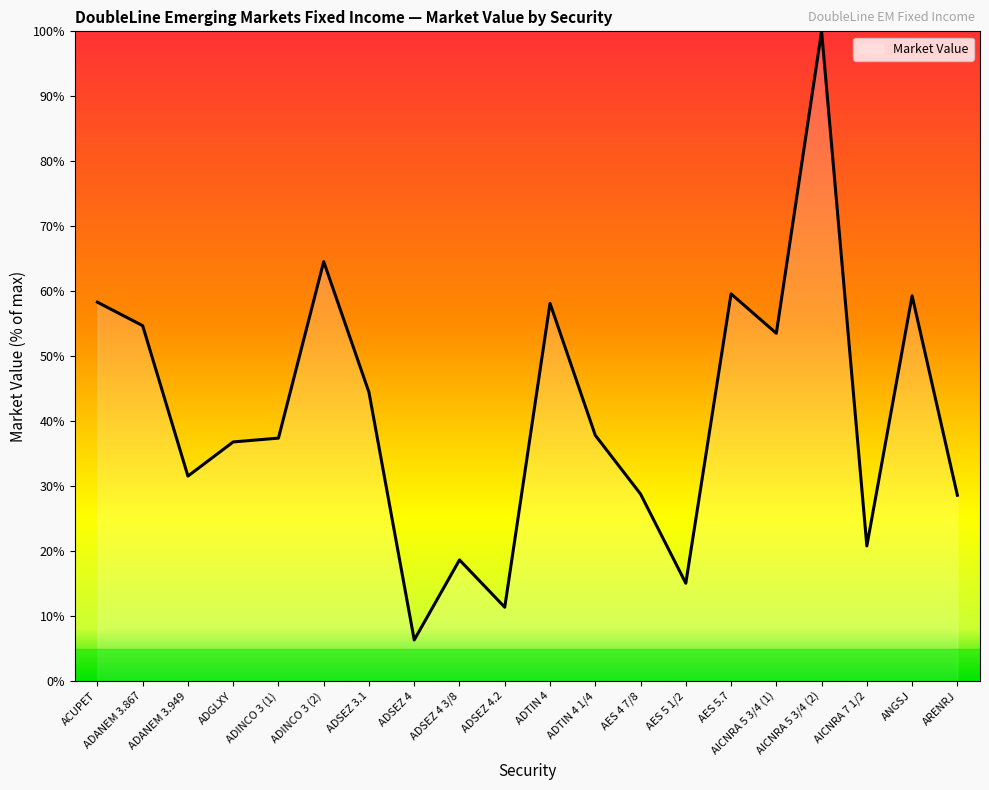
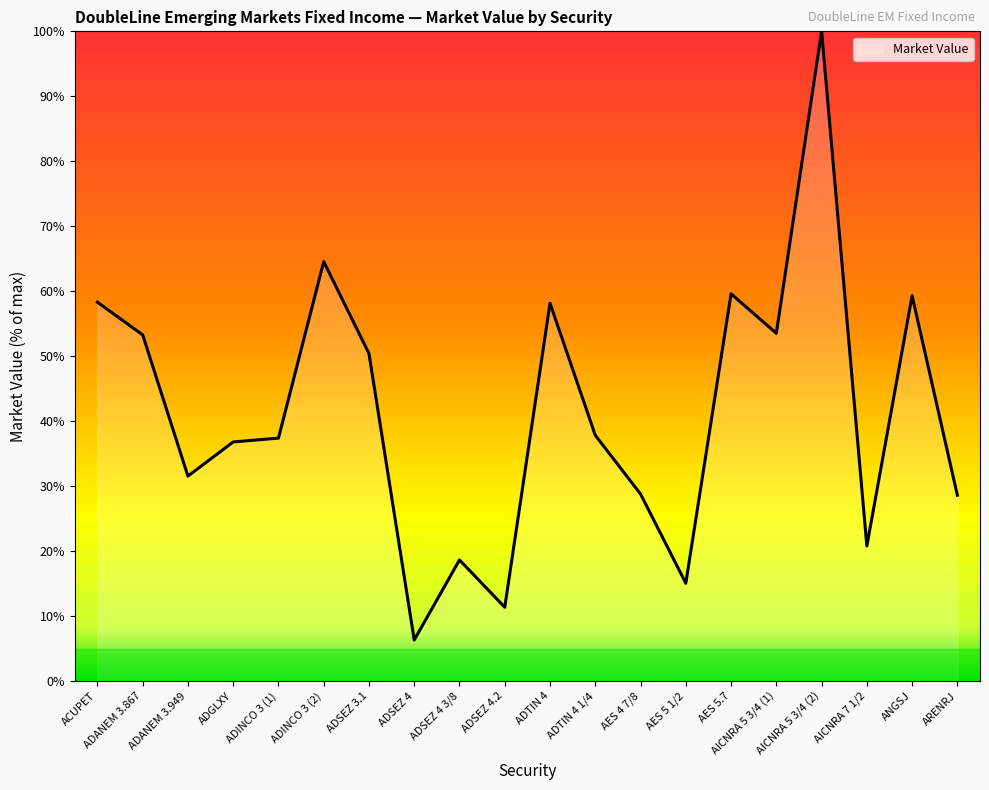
ADANEM 3.867: 55% -> 53%
ADSEZ 3.1: 44% -> 50%
